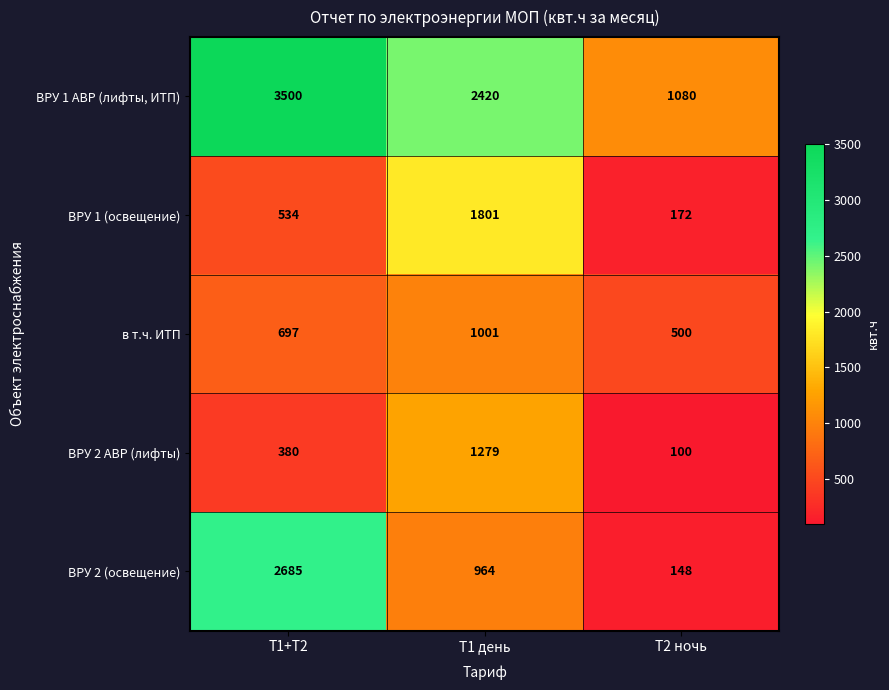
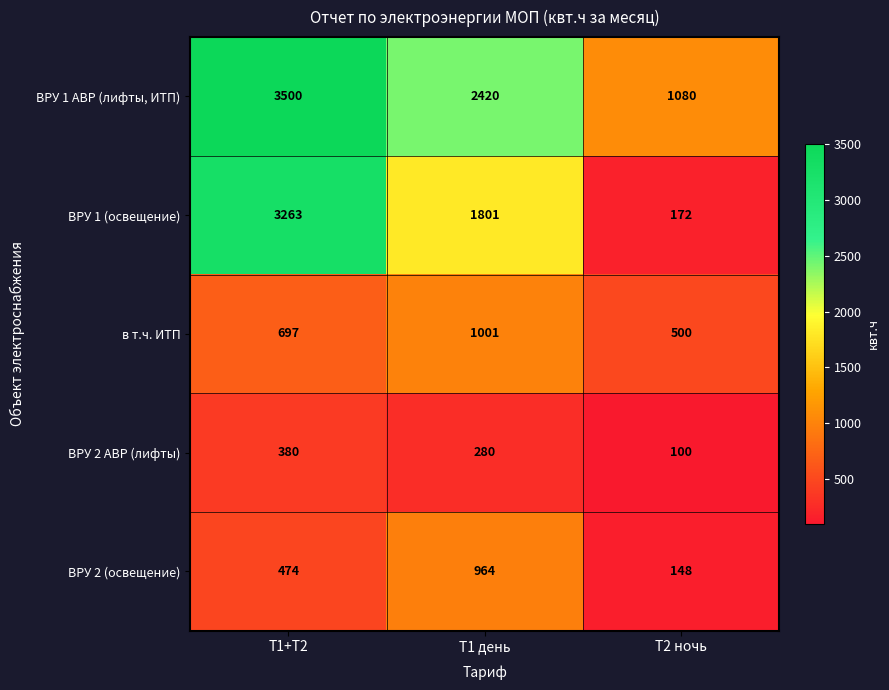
ВРУ 1 (освещение), Т1+Т2: 534 -> 3263
ВРУ 2 АВР (лифты), Т1 день: 1279 -> 280
ВРУ 2 (освещение), Т1+Т2: 2685 -> 474
